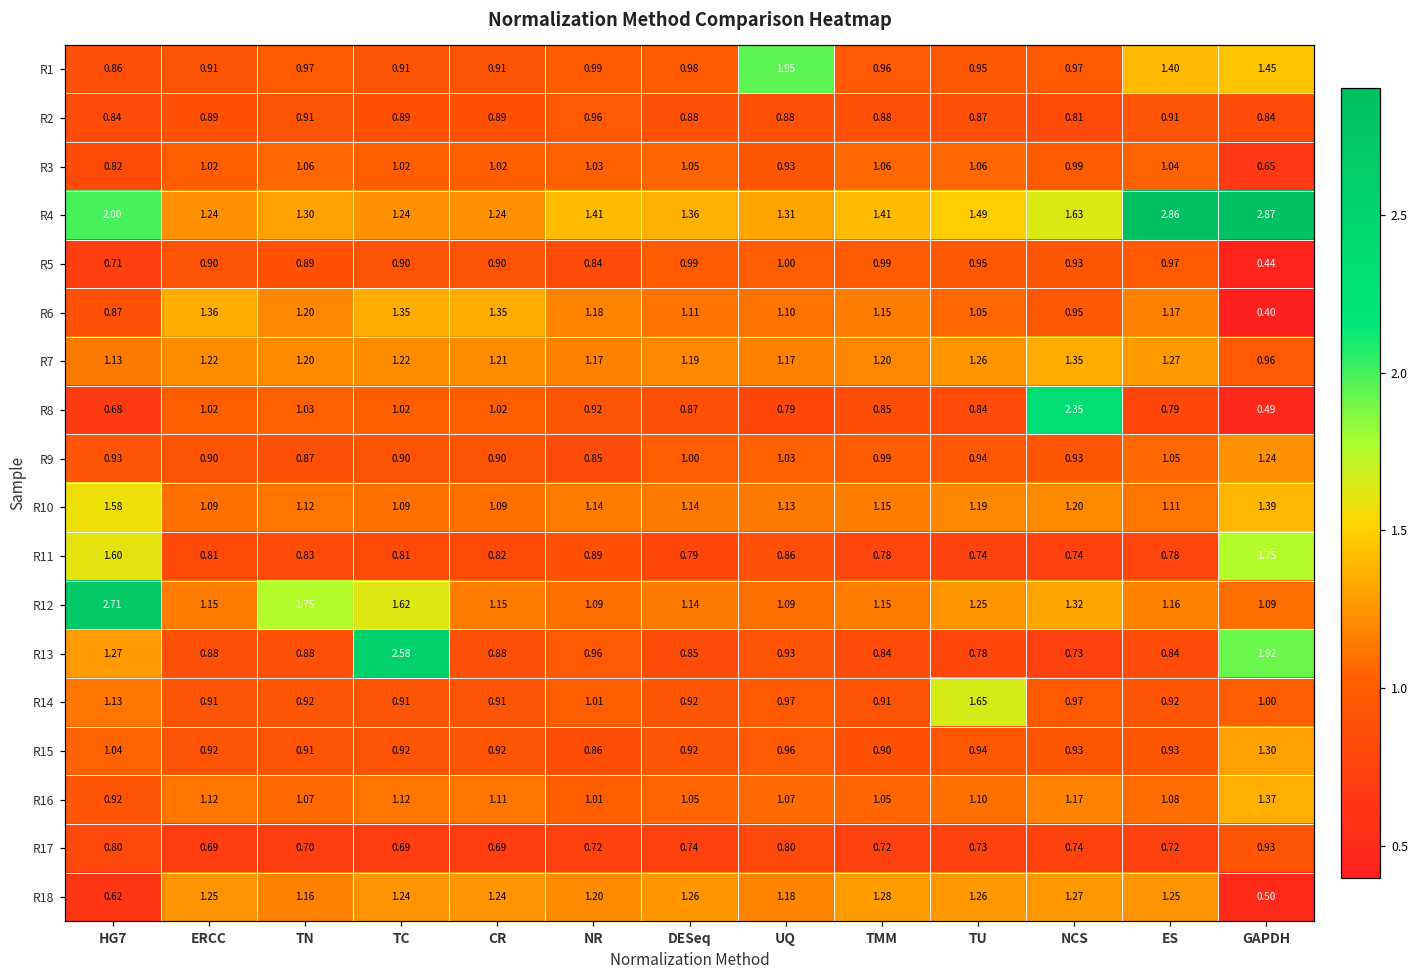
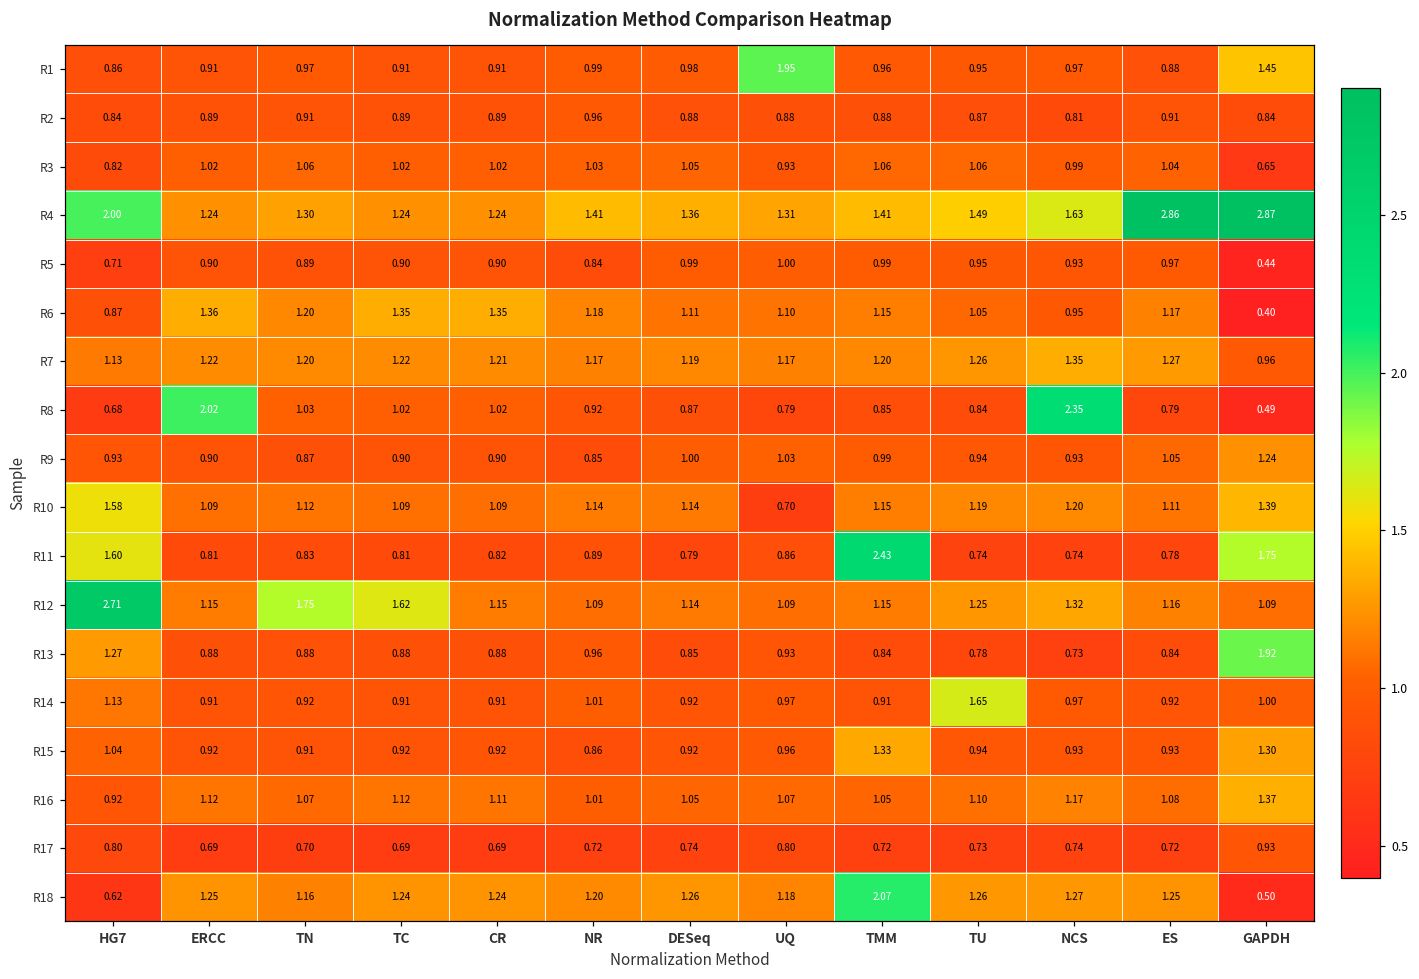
R1, ES: 1.40 -> 0.88
R8, ERCC: 1.02 -> 2.02
R10, UQ: 1.13 -> 0.70
R11, TMM: 0.78 -> 2.43
R13, TC: 2.58 -> 0.88
R15, TMM: 0.90 -> 1.33
R18, TMM: 1.28 -> 2.07
